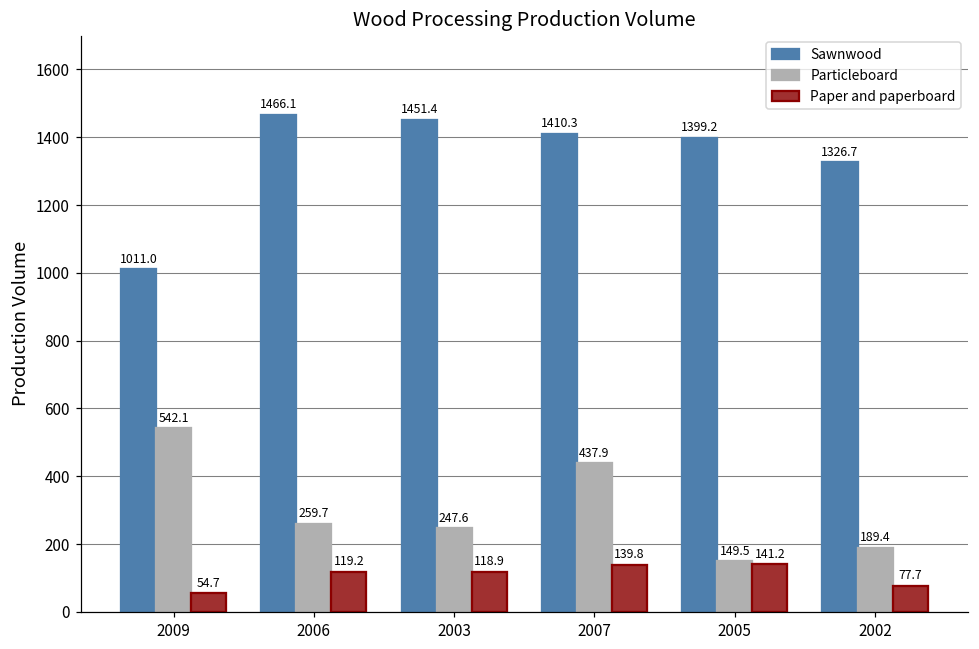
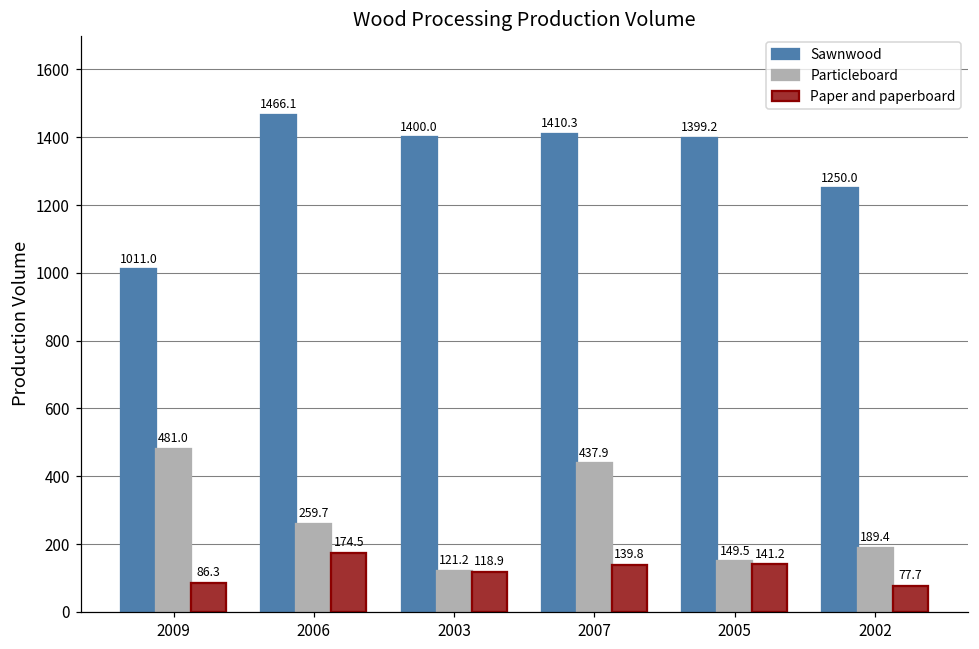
Particleboard, 2009: 542.1 -> 481.0
Paper and paperboard, 2009: 54.7 -> 86.3
Paper and paperboard, 2006: 119.2 -> 174.5
Sawnwood, 2003: 1451.4 -> 1400.0
Particleboard, 2003: 247.6 -> 121.2
Sawnwood, 2002: 1326.7 -> 1250.0
